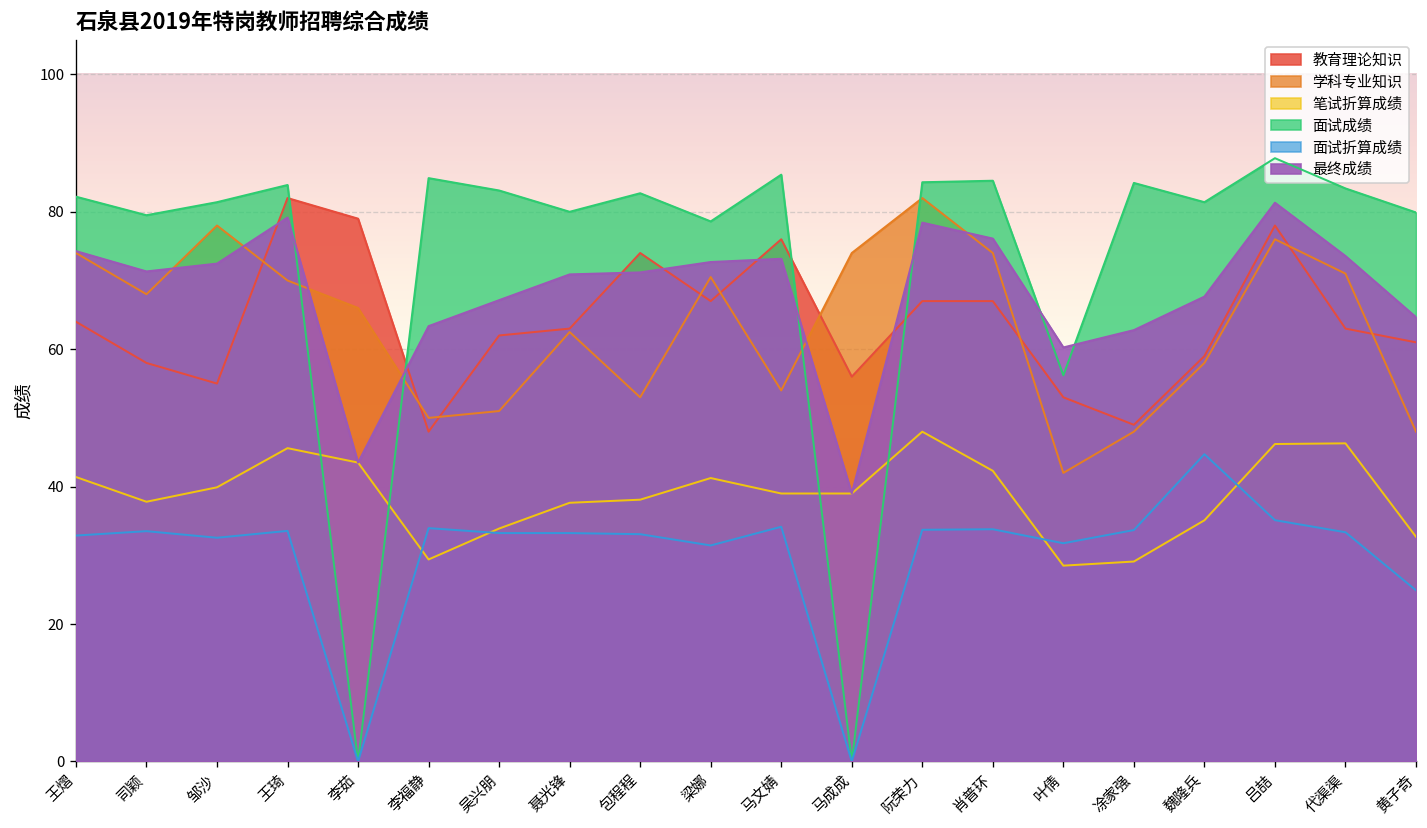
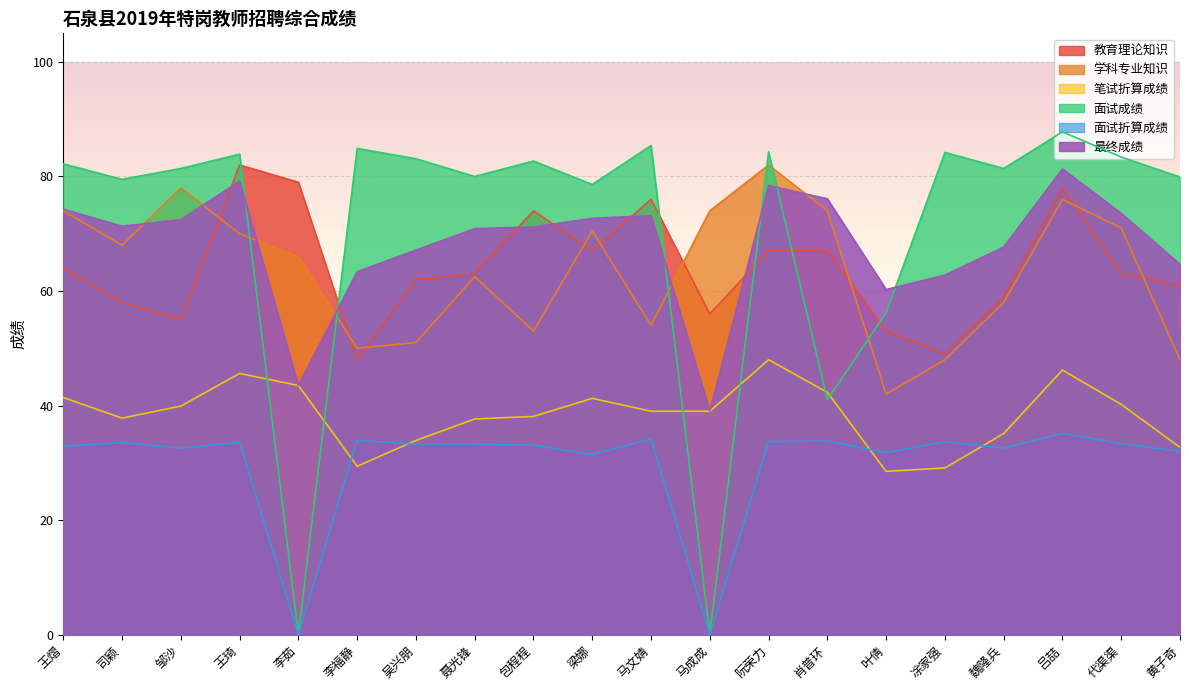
面试成绩, 肖普环: 85 -> 41
面试折算成绩, 魏隆兵: 45 -> 33
笔试折算成绩, 代渠渠: 46 -> 40
面试折算成绩, 黄子奇: 25 -> 32
